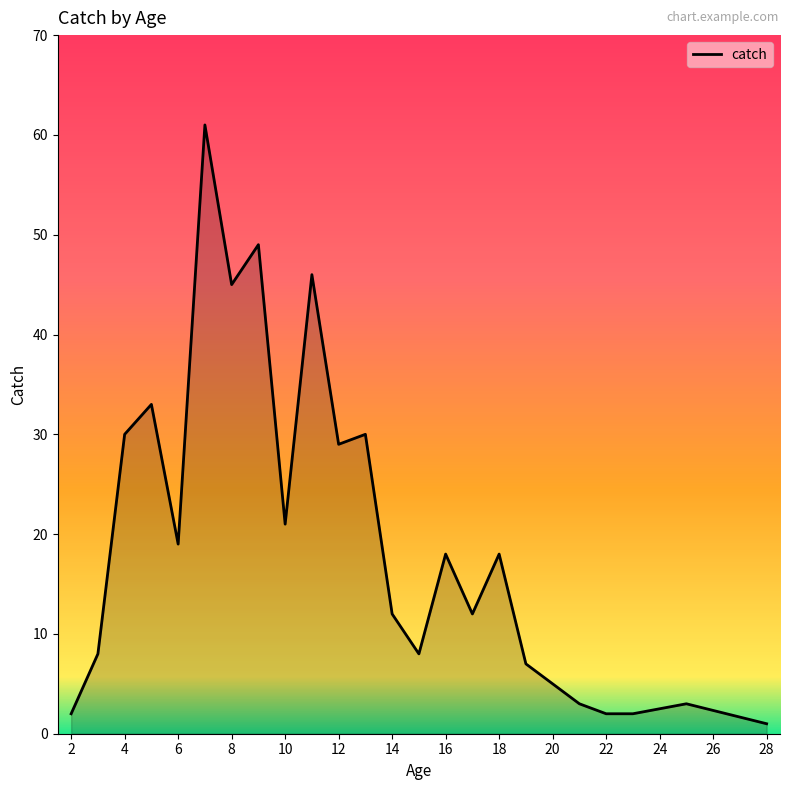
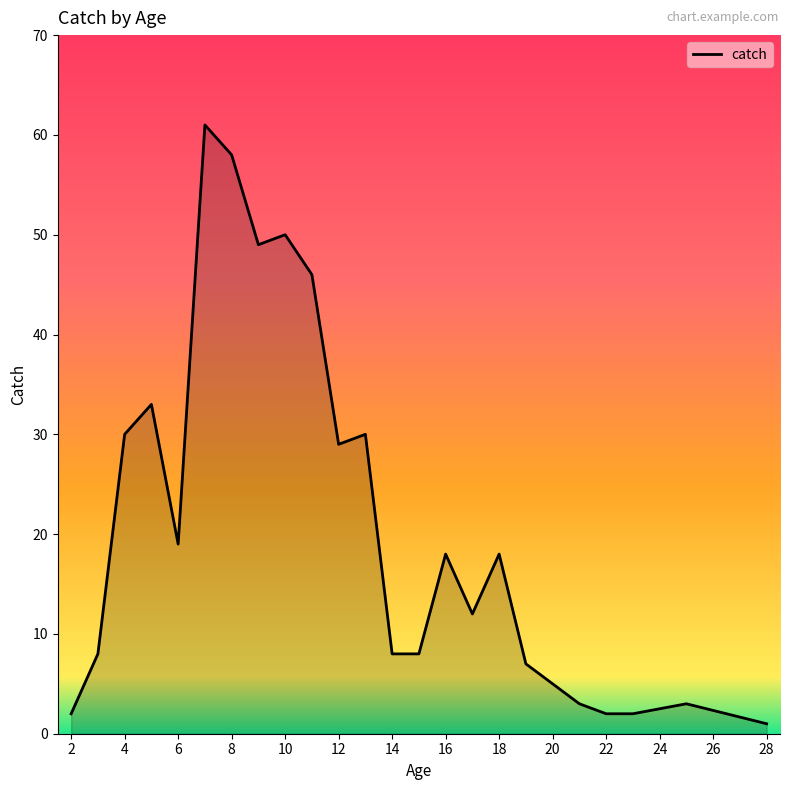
8: 45 -> 58
10: 21 -> 50
14: 12 -> 8
